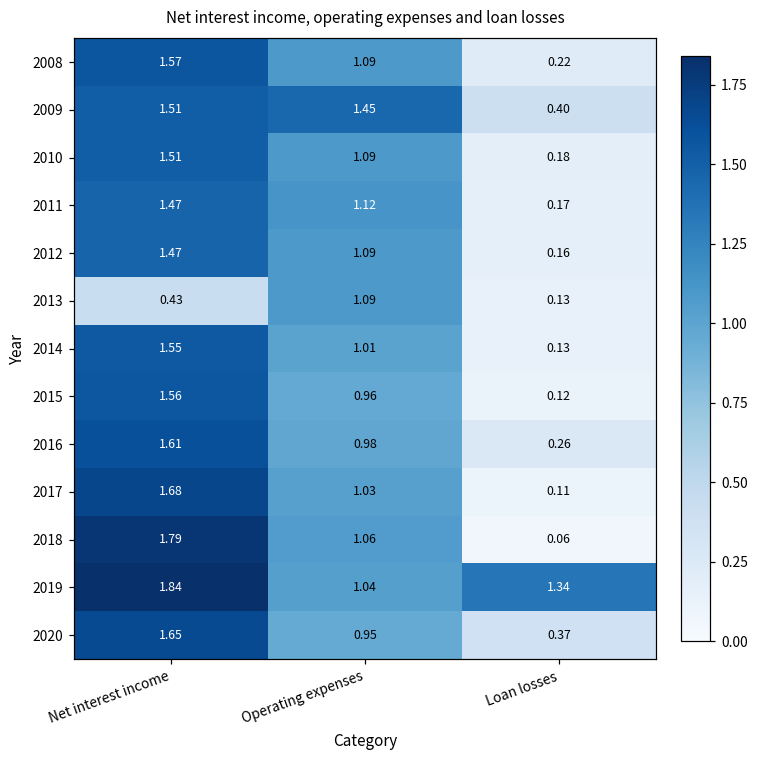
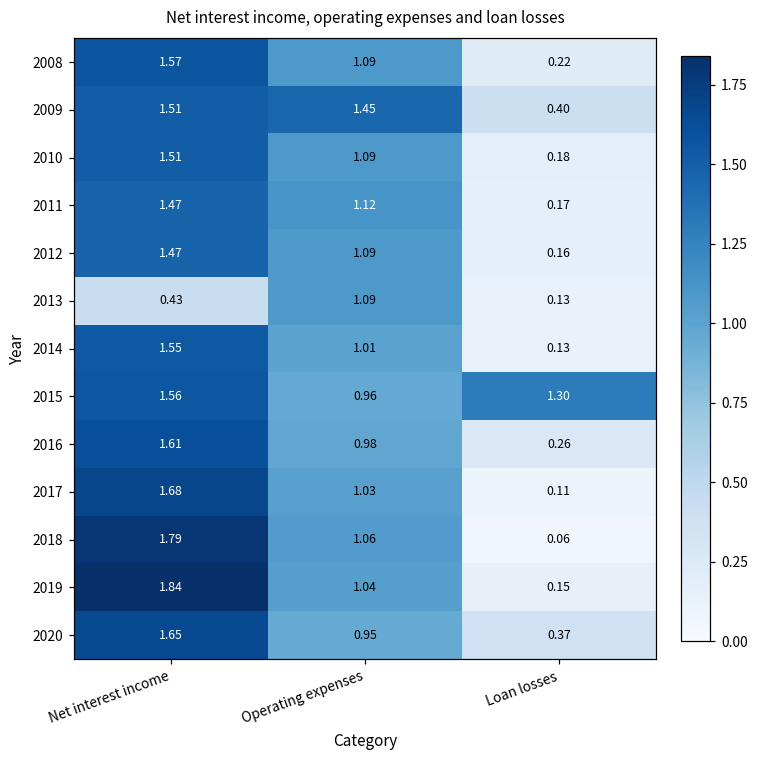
2015, Loan losses: 0.12 -> 1.30
2019, Loan losses: 1.34 -> 0.15
